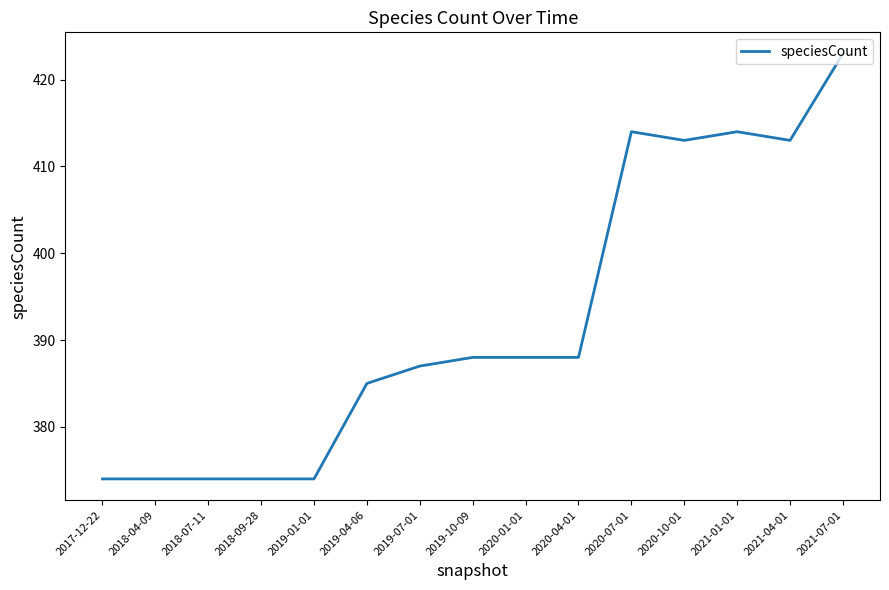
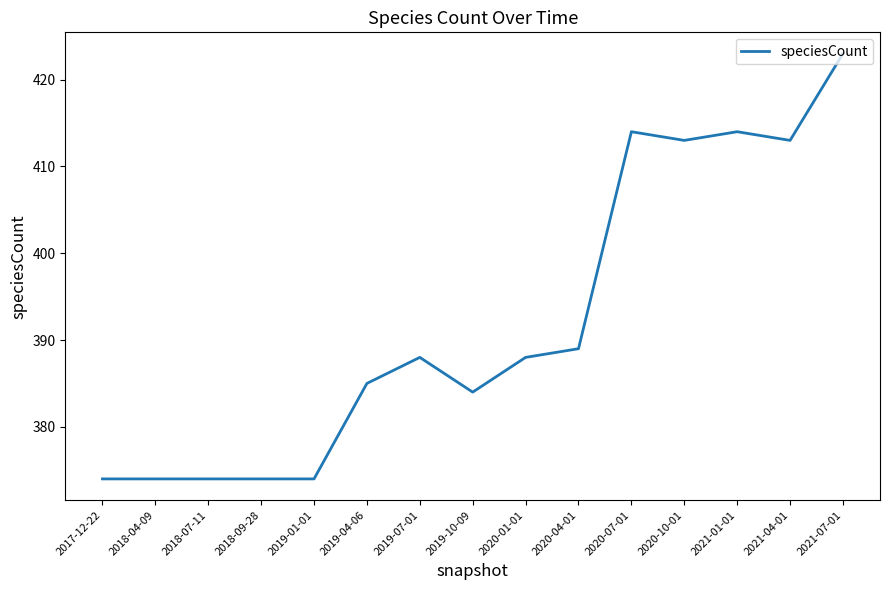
2019-07-01: 387 -> 388
2019-10-09: 388 -> 384
2020-04-01: 388 -> 389
